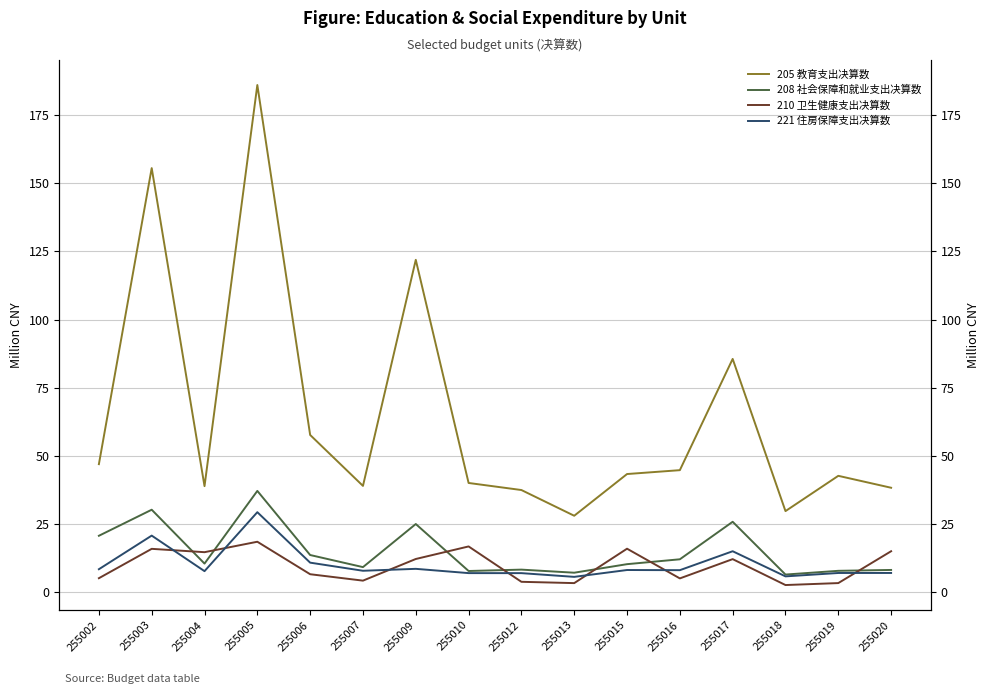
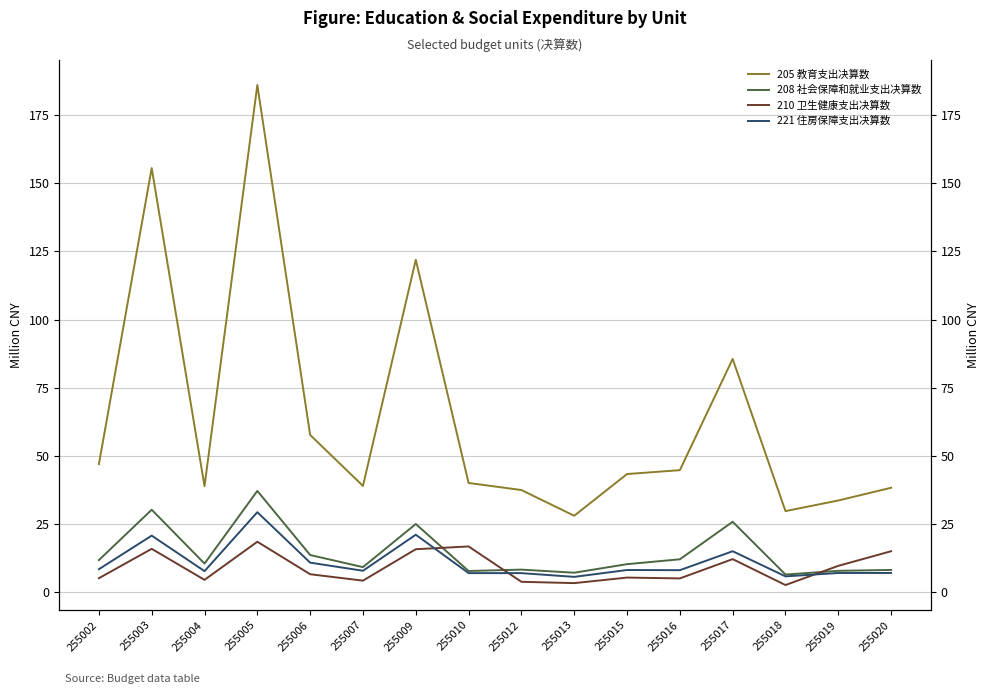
208 社会保障和就业支出决算数, 255002: 21 -> 12
210 卫生健康支出决算数, 255004: 15 -> 4
210 卫生健康支出决算数, 255009: 12 -> 16
221 住房保障支出决算数, 255009: 9 -> 21
210 卫生健康支出决算数, 255015: 16 -> 5
205 教育支出决算数, 255019: 43 -> 34
210 卫生健康支出决算数, 255019: 3 -> 10
